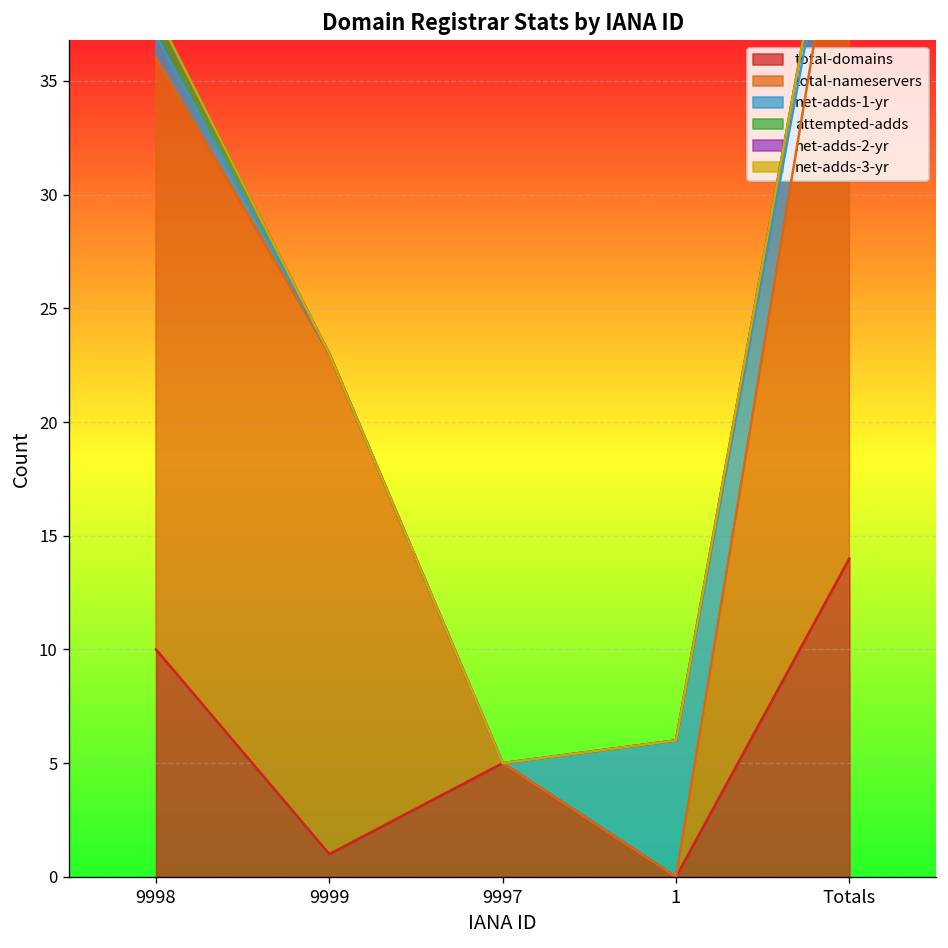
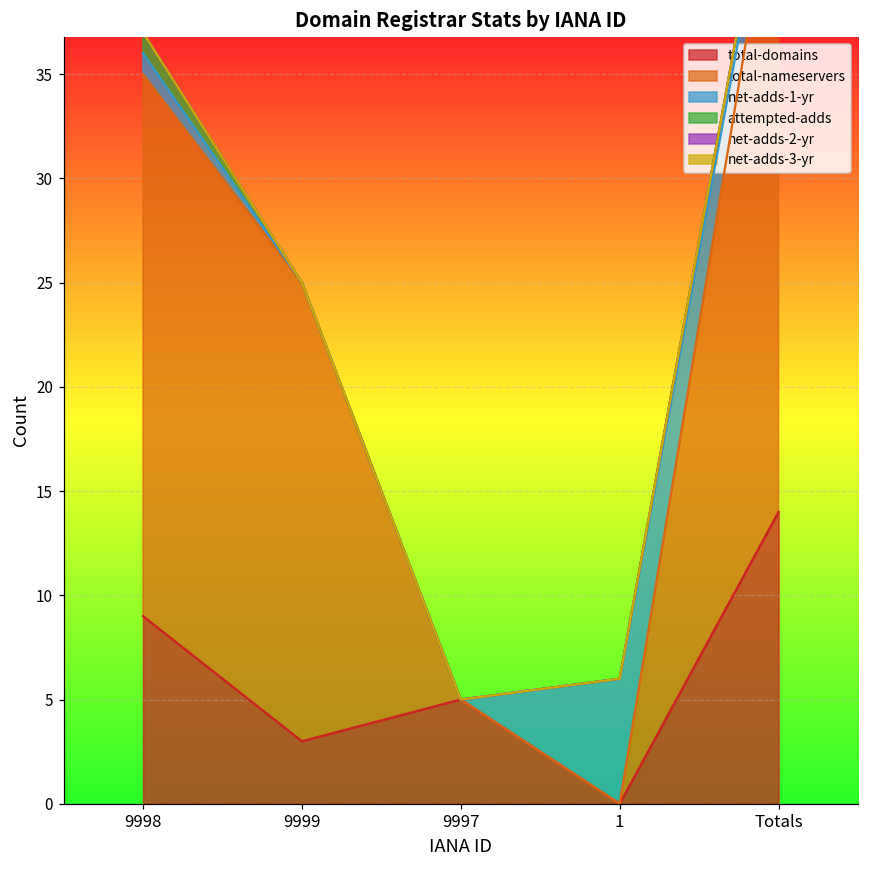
total-domains, 9998: 10 -> 9
total-domains, 9999: 1 -> 3
